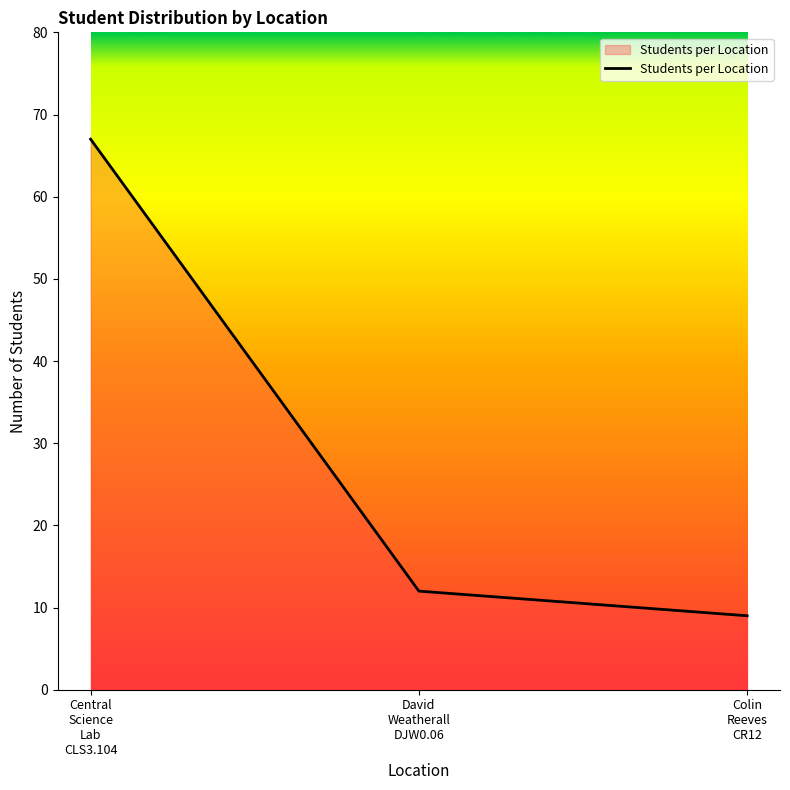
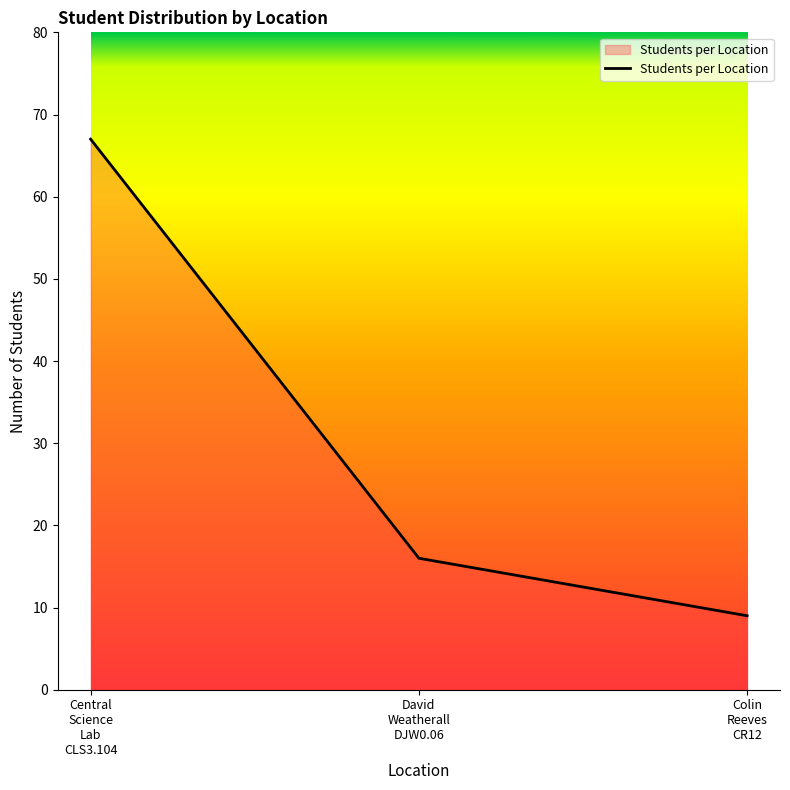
David Weatherall DJW0.06: 12 -> 16
